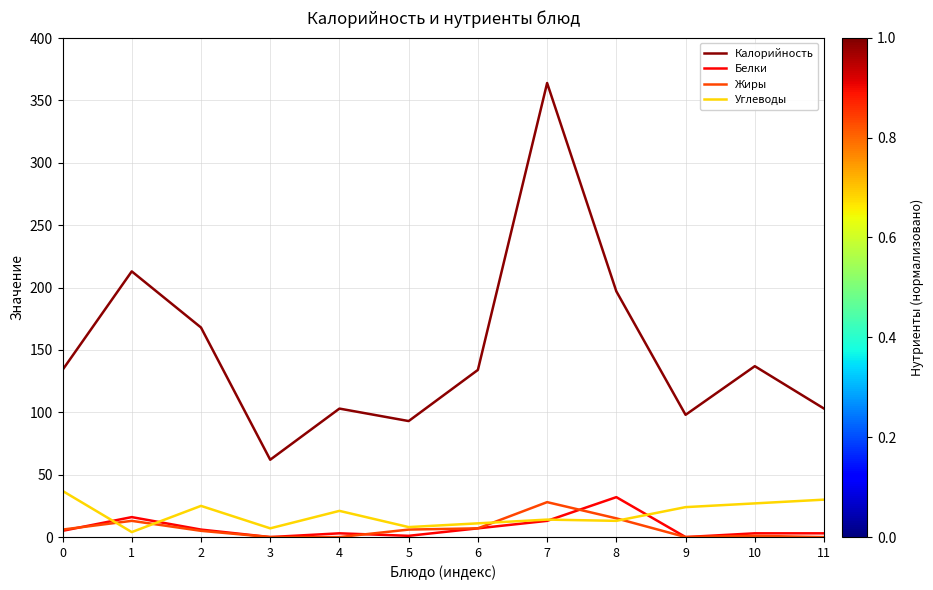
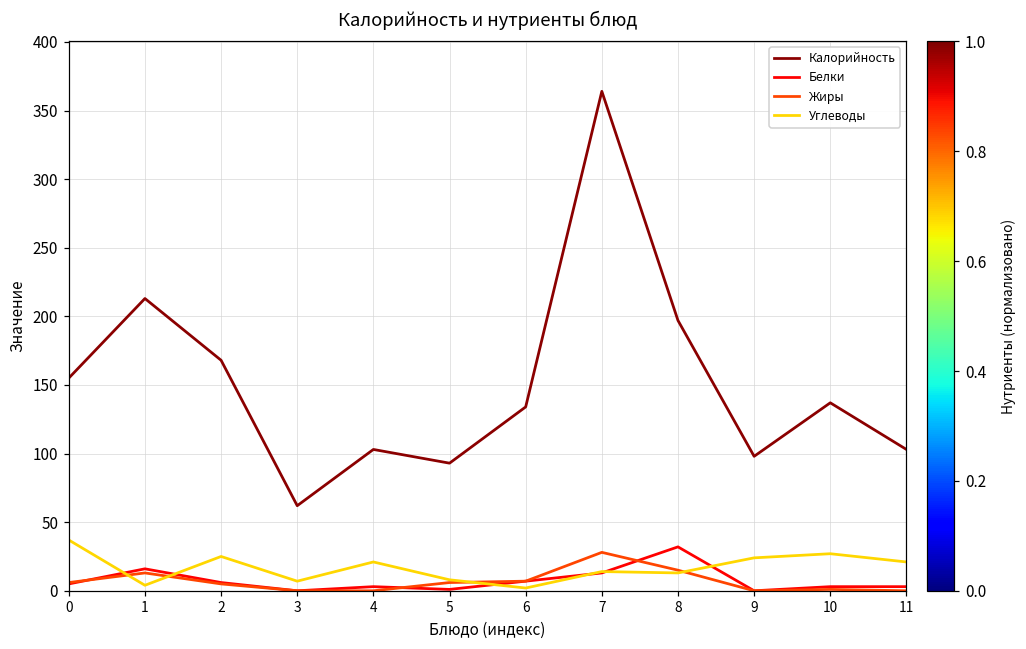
Калорийность, 0: 134 -> 155
Углеводы, 6: 11 -> 2
Углеводы, 11: 30 -> 21
